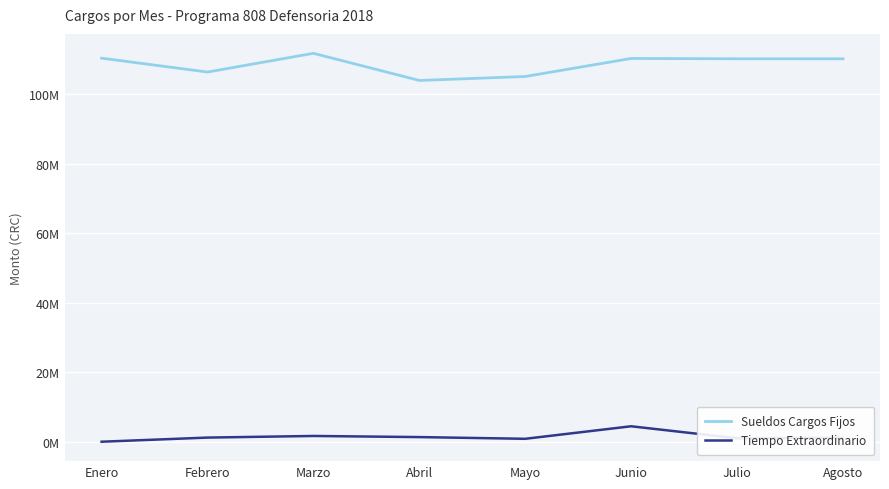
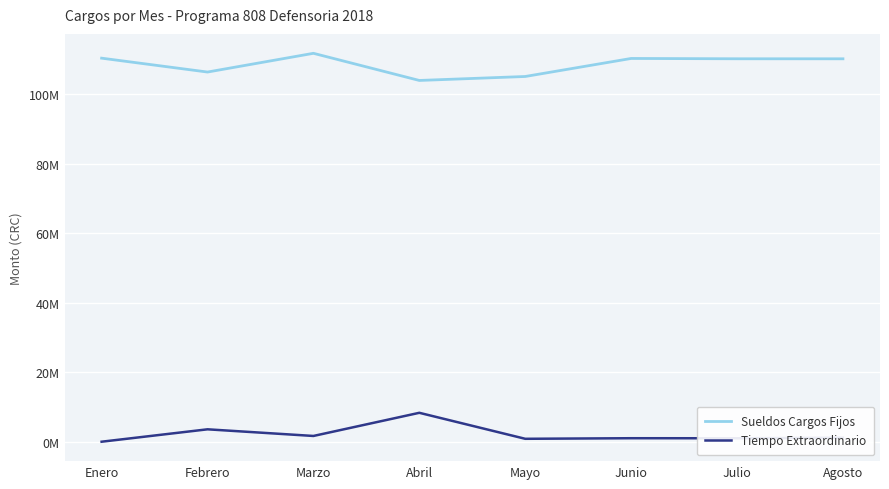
Tiempo Extraordinario, Febrero: 1000000 -> 4000000
Tiempo Extraordinario, Abril: 1000000 -> 8000000
Tiempo Extraordinario, Junio: 4000000 -> 1000000
